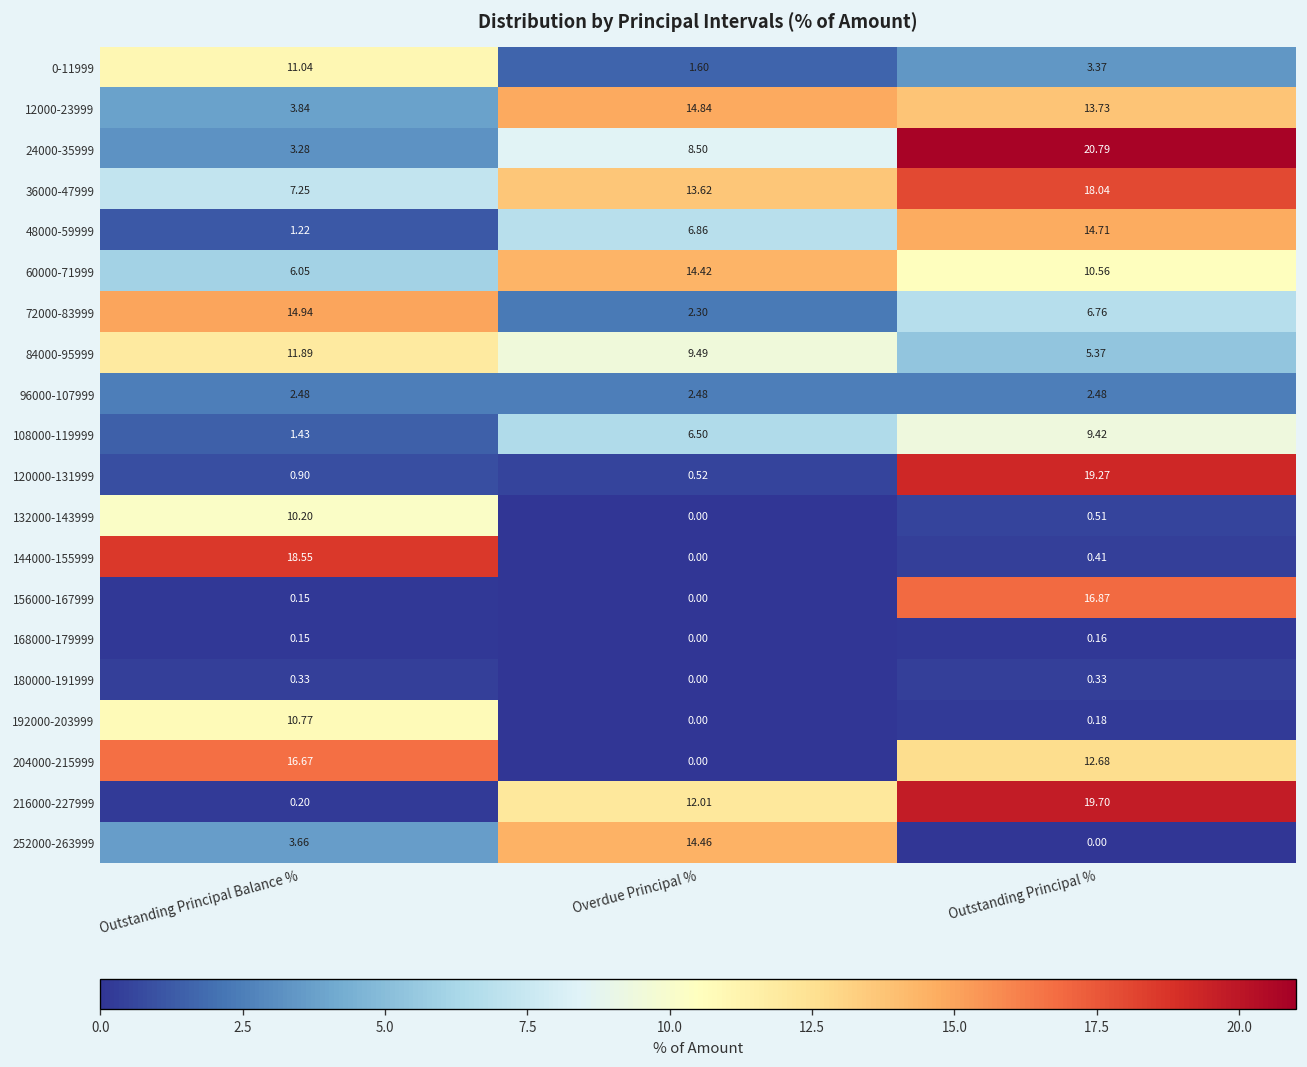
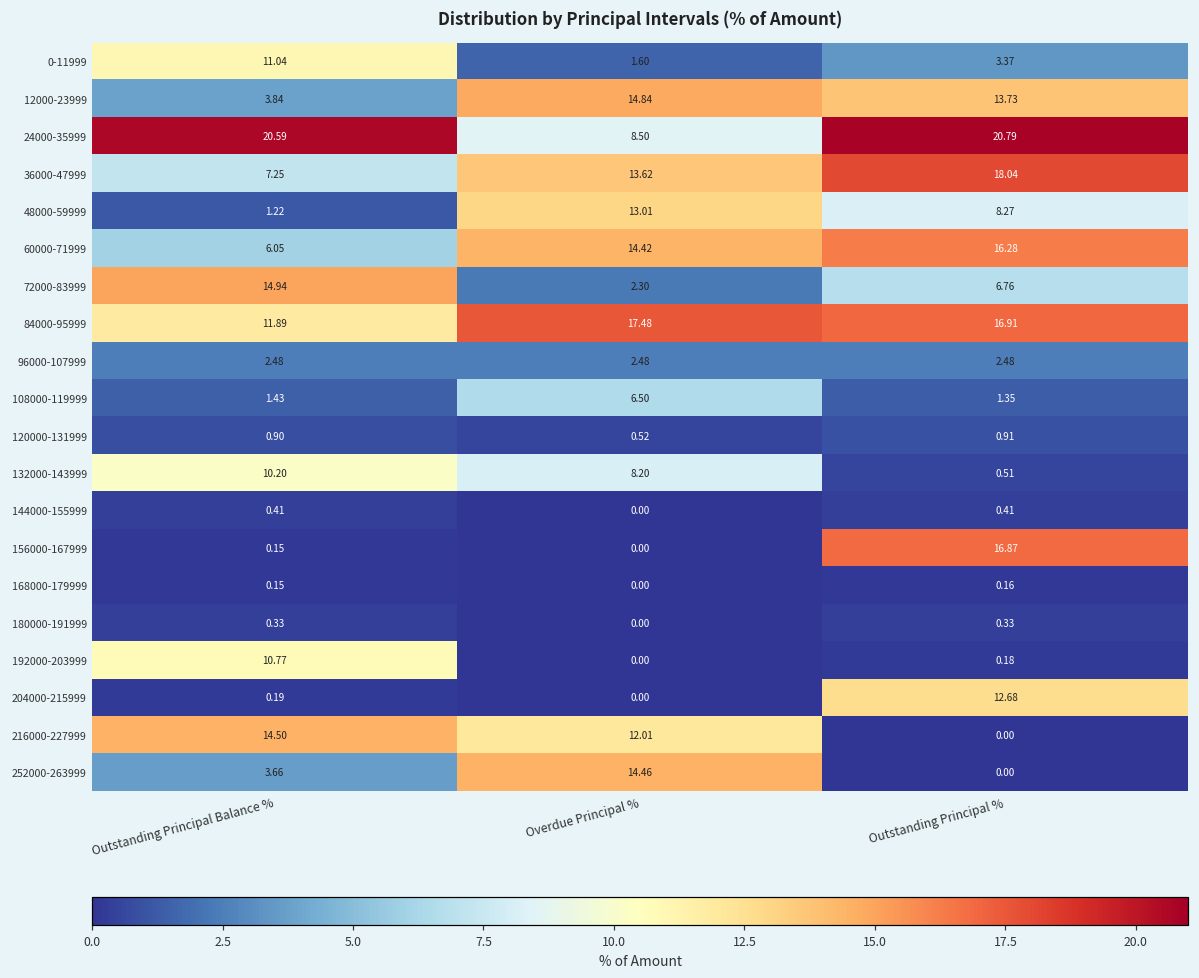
24000-35999, Outstanding Principal Balance %: 3.28 -> 20.59
48000-59999, Overdue Principal %: 6.86 -> 13.01
48000-59999, Outstanding Principal %: 14.71 -> 8.27
60000-71999, Outstanding Principal %: 10.56 -> 16.28
84000-95999, Overdue Principal %: 9.49 -> 17.48
84000-95999, Outstanding Principal %: 5.37 -> 16.91
108000-119999, Outstanding Principal %: 9.42 -> 1.35
120000-131999, Outstanding Principal %: 19.27 -> 0.91
132000-143999, Overdue Principal %: 0.00 -> 8.20
144000-155999, Outstanding Principal Balance %: 18.55 -> 0.41
204000-215999, Outstanding Principal Balance %: 16.67 -> 0.19
216000-227999, Outstanding Principal Balance %: 0.20 -> 14.50
216000-227999, Outstanding Principal %: 19.70 -> 0.00
